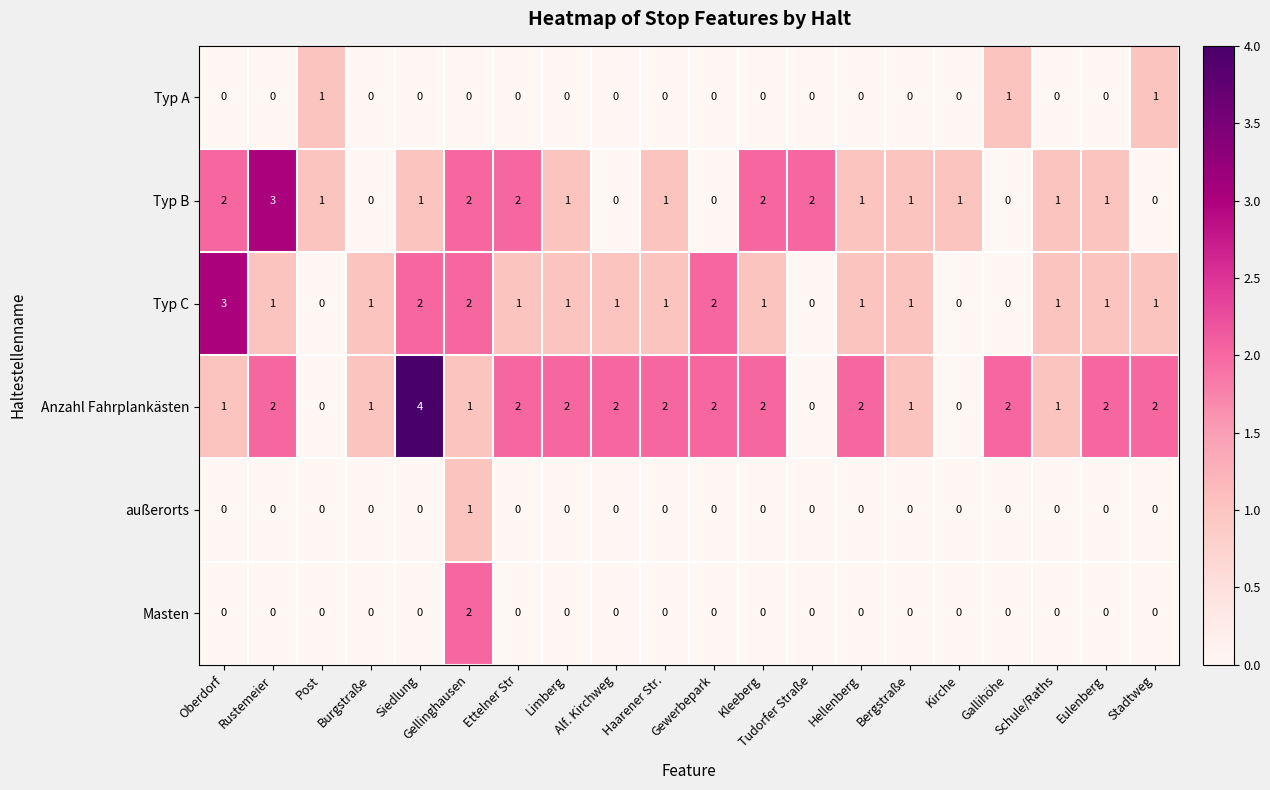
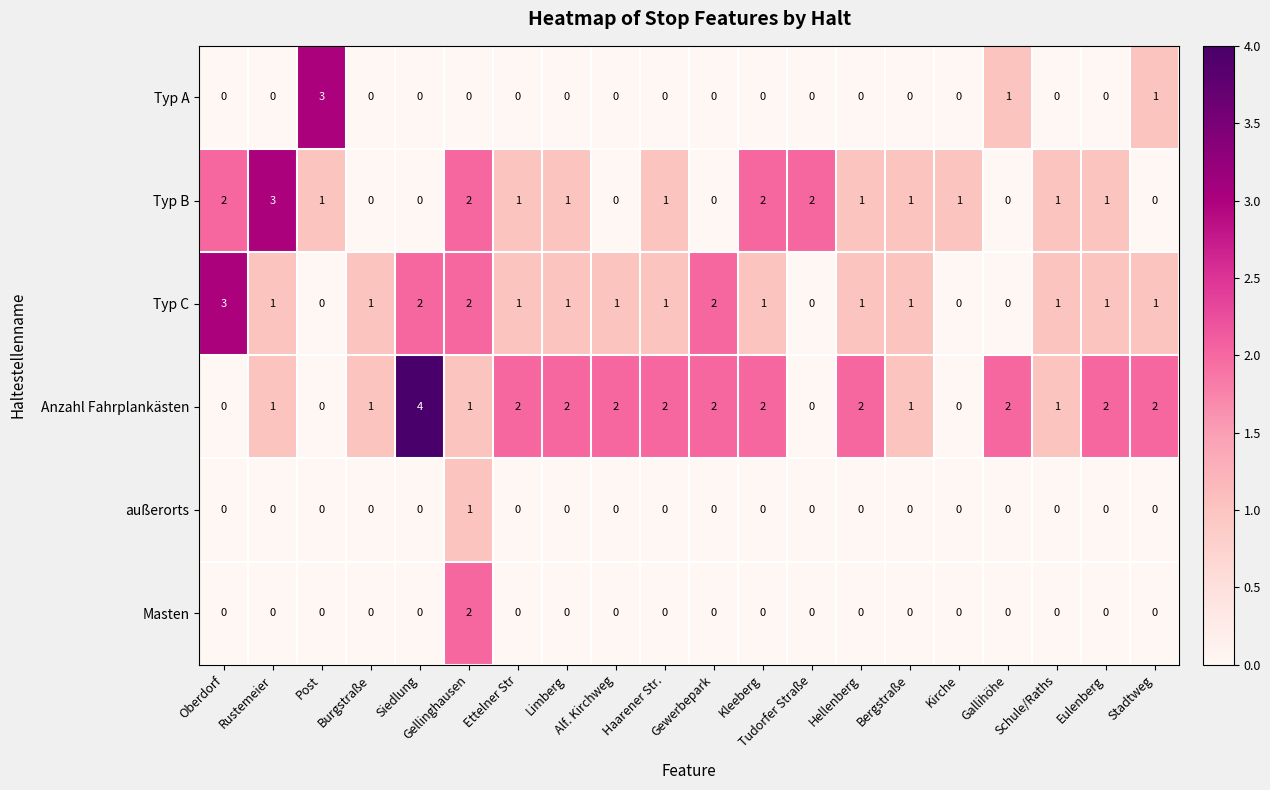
Typ A, Post: 1 -> 3
Typ B, Siedlung: 1 -> 0
Typ B, Ettelner Str: 2 -> 1
Anzahl Fahrplankästen, Oberdorf: 1 -> 0
Anzahl Fahrplankästen, Rustemeier: 2 -> 1
